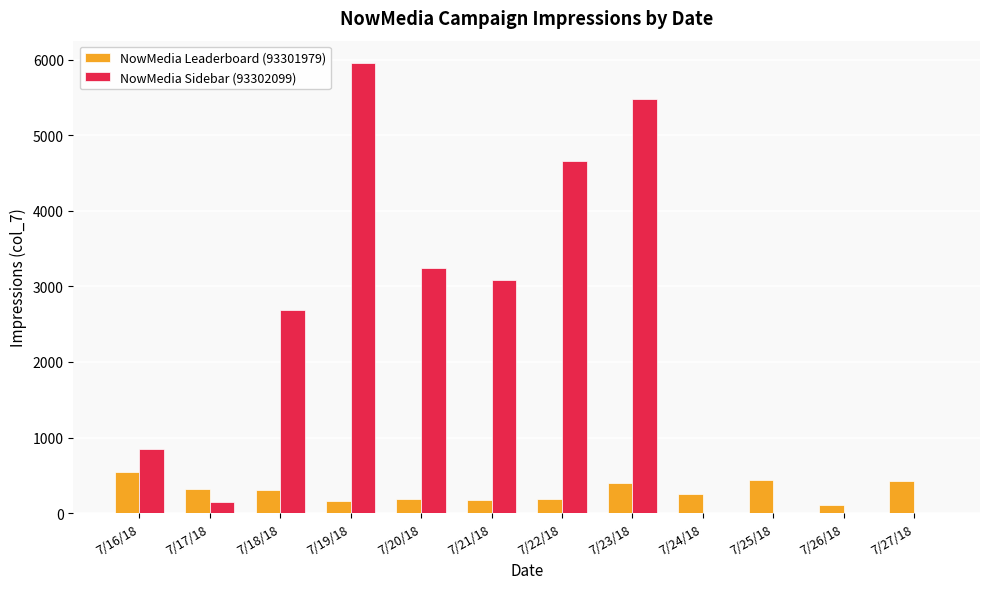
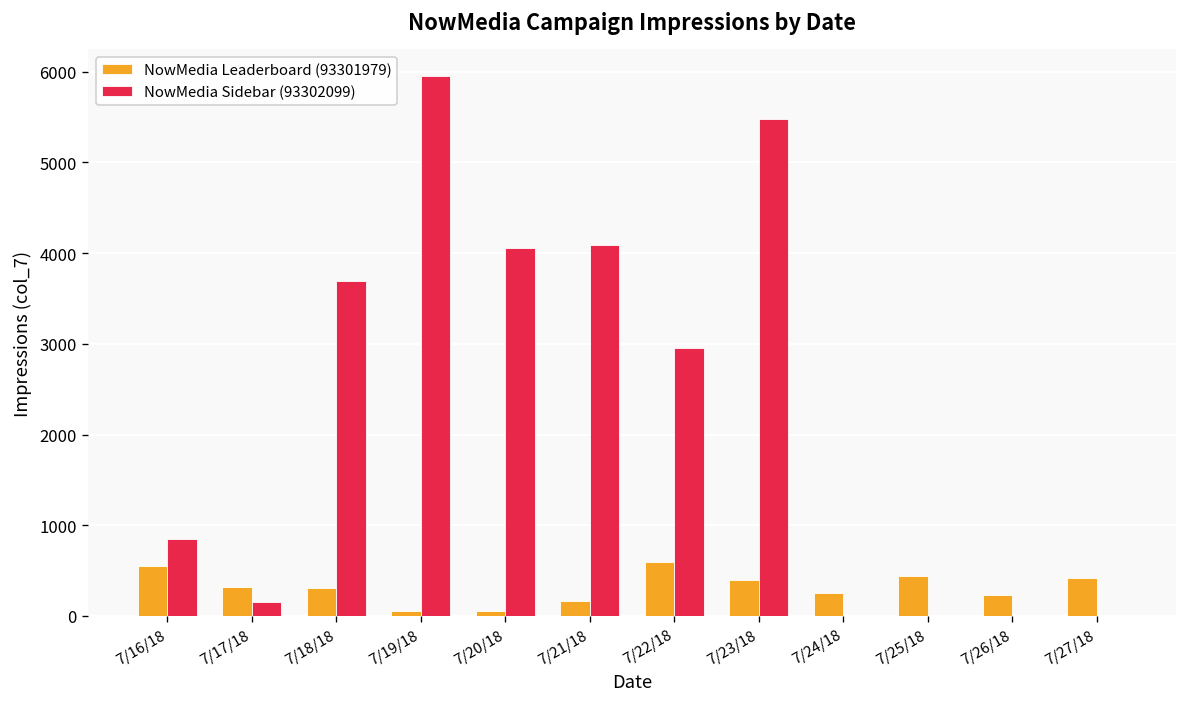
NowMedia Sidebar (93302099), 7/18/18: 2700 -> 3700
NowMedia Leaderboard (93301979), 7/19/18: 200 -> 100
NowMedia Leaderboard (93301979), 7/20/18: 200 -> 100
NowMedia Sidebar (93302099), 7/20/18: 3200 -> 4100
NowMedia Sidebar (93302099), 7/21/18: 3100 -> 4100
NowMedia Leaderboard (93301979), 7/22/18: 200 -> 600
NowMedia Sidebar (93302099), 7/22/18: 4700 -> 3000
NowMedia Leaderboard (93301979), 7/26/18: 100 -> 200
